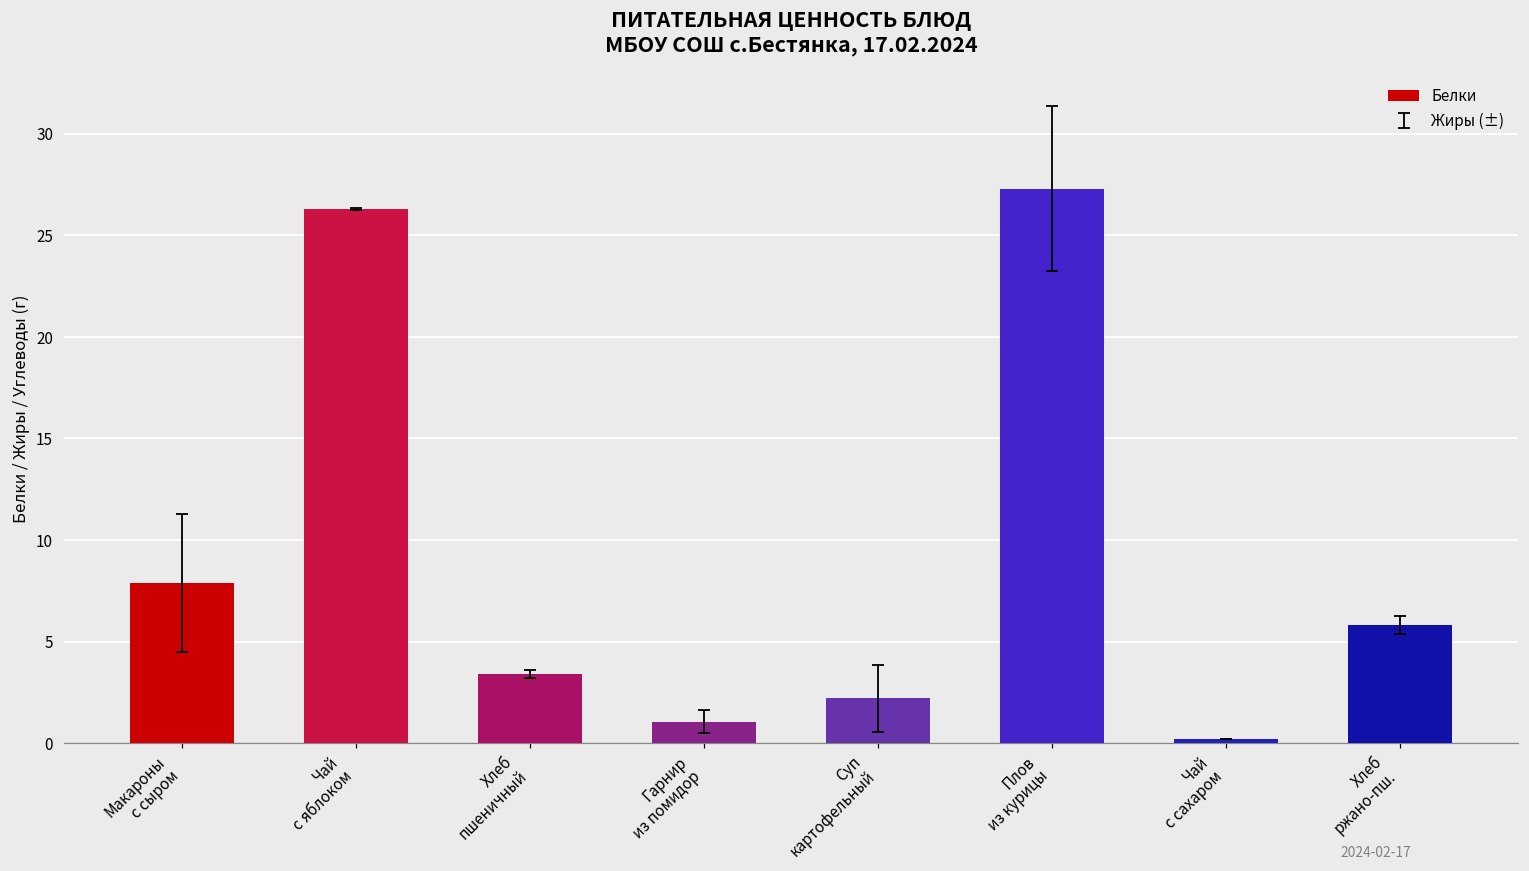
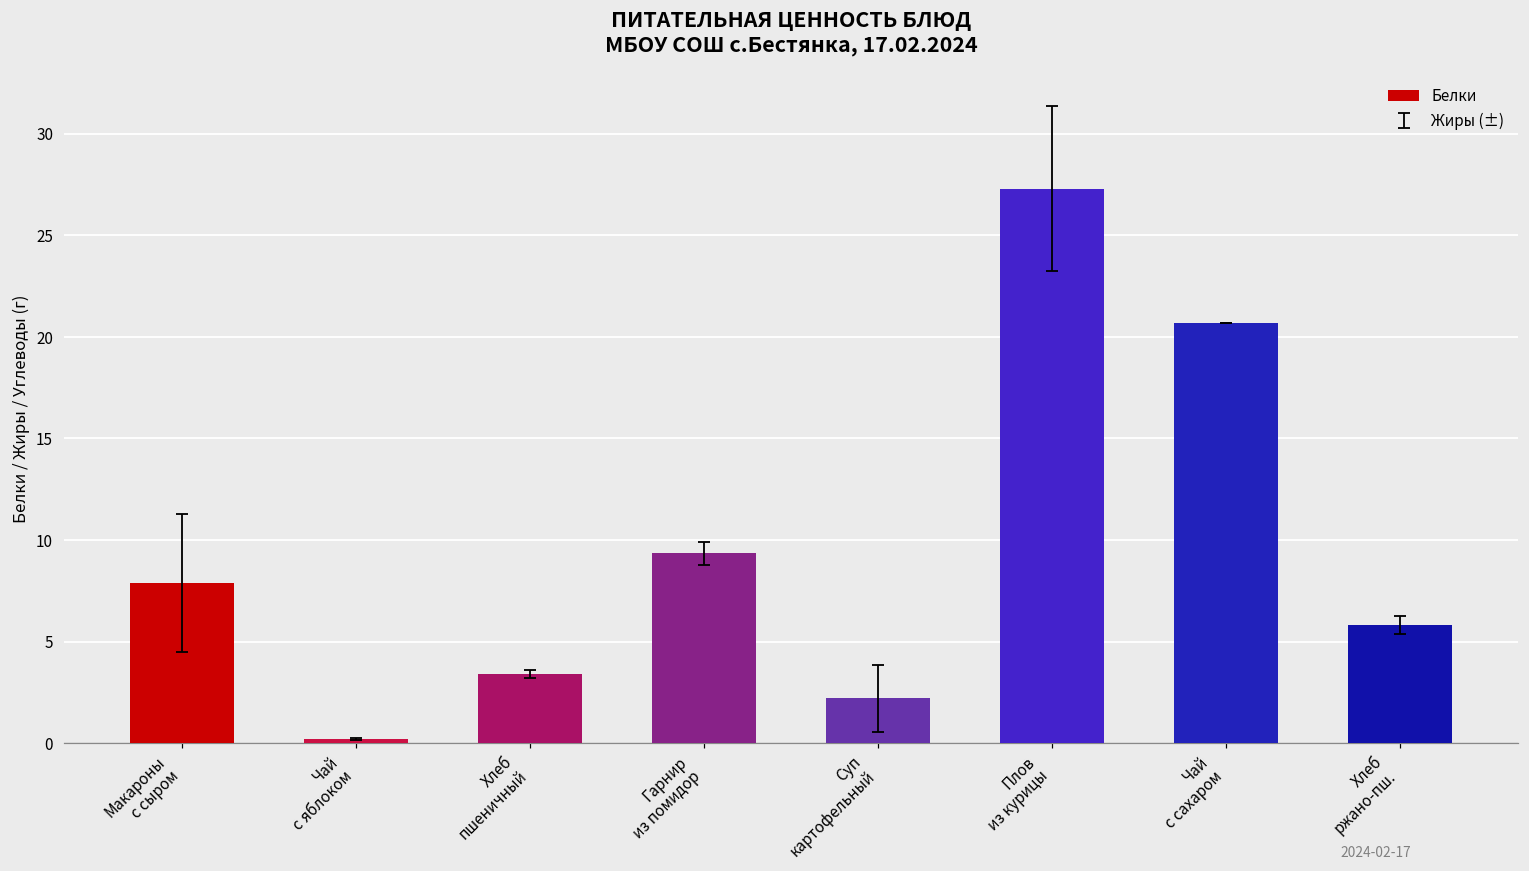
Белки, Чай с яблоком: 26.3 -> 0.2
Белки, Гарнир из помидор: 1.1 -> 9.4
Белки, Чай с сахаром: 0.2 -> 20.7
